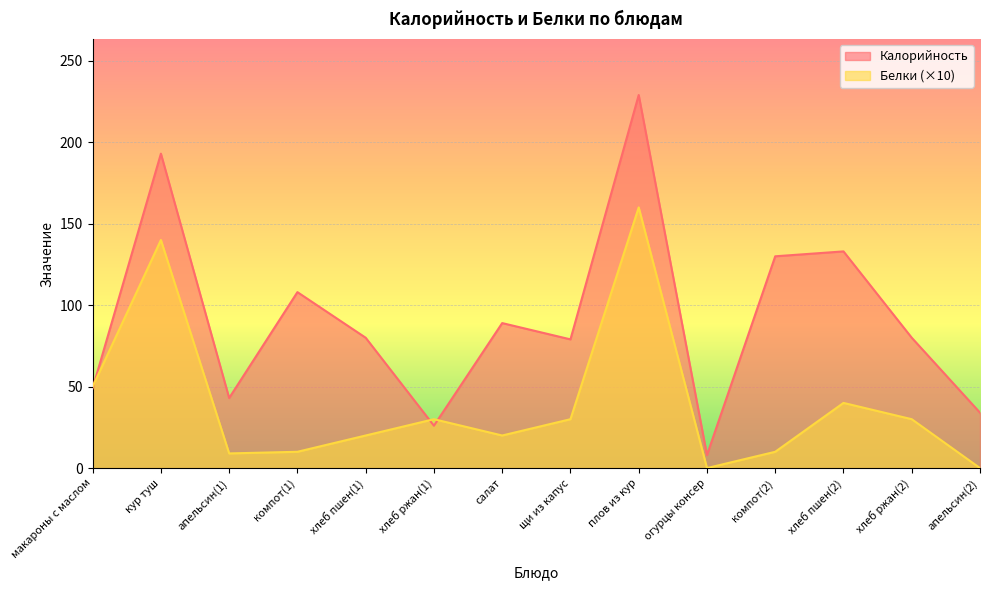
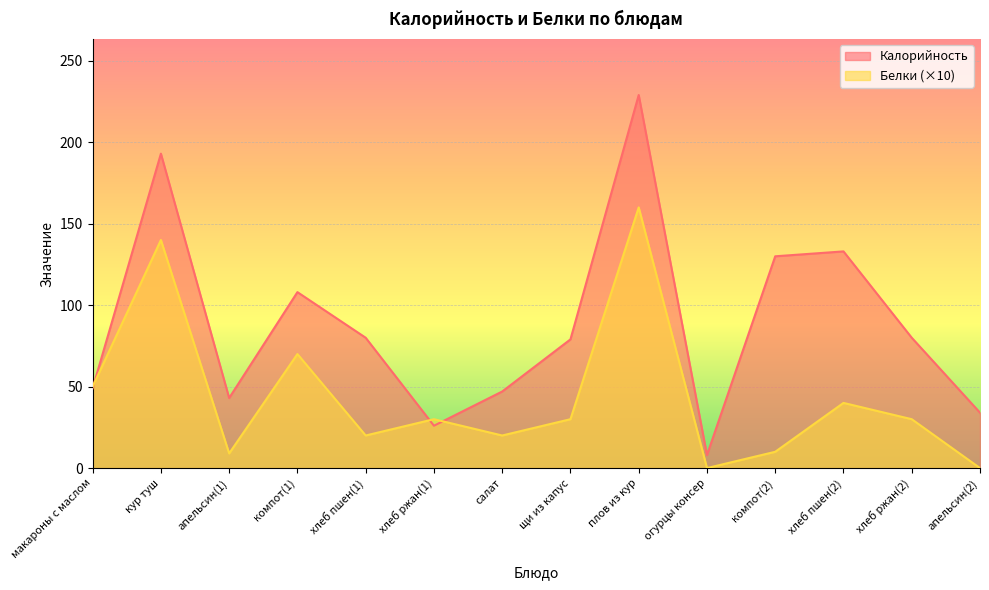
Белки (×10), компот(1): 10 -> 70
Калорийность, салат: 89 -> 47
